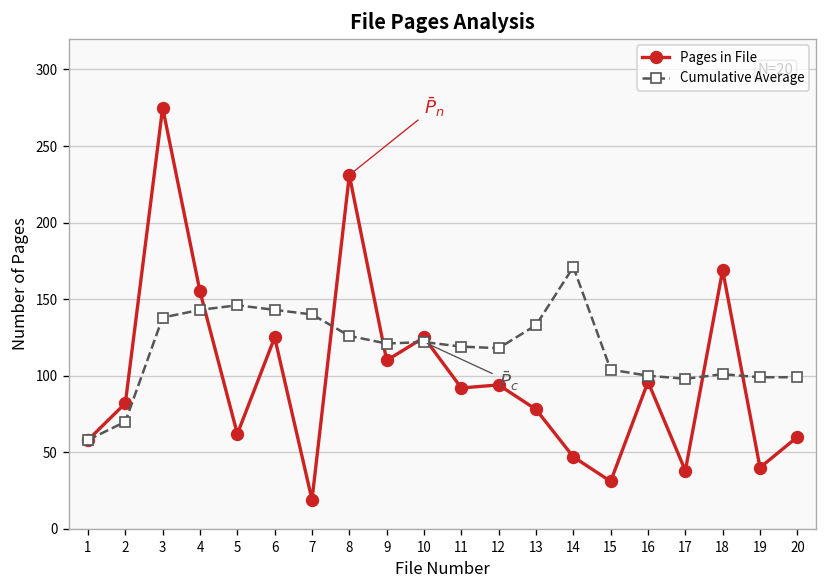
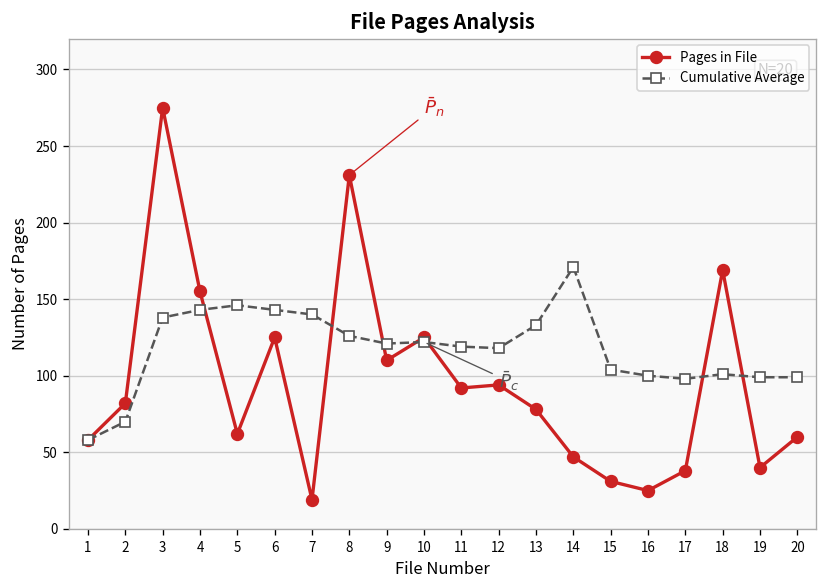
Pages in File, 16: 96 -> 25
